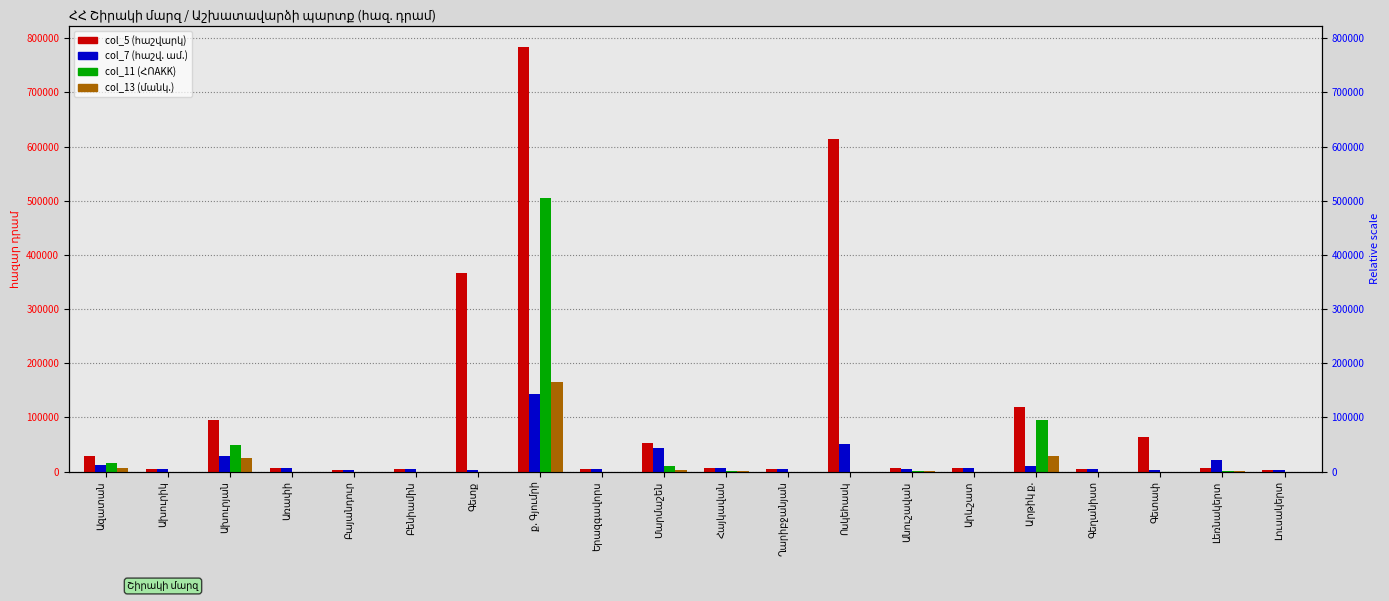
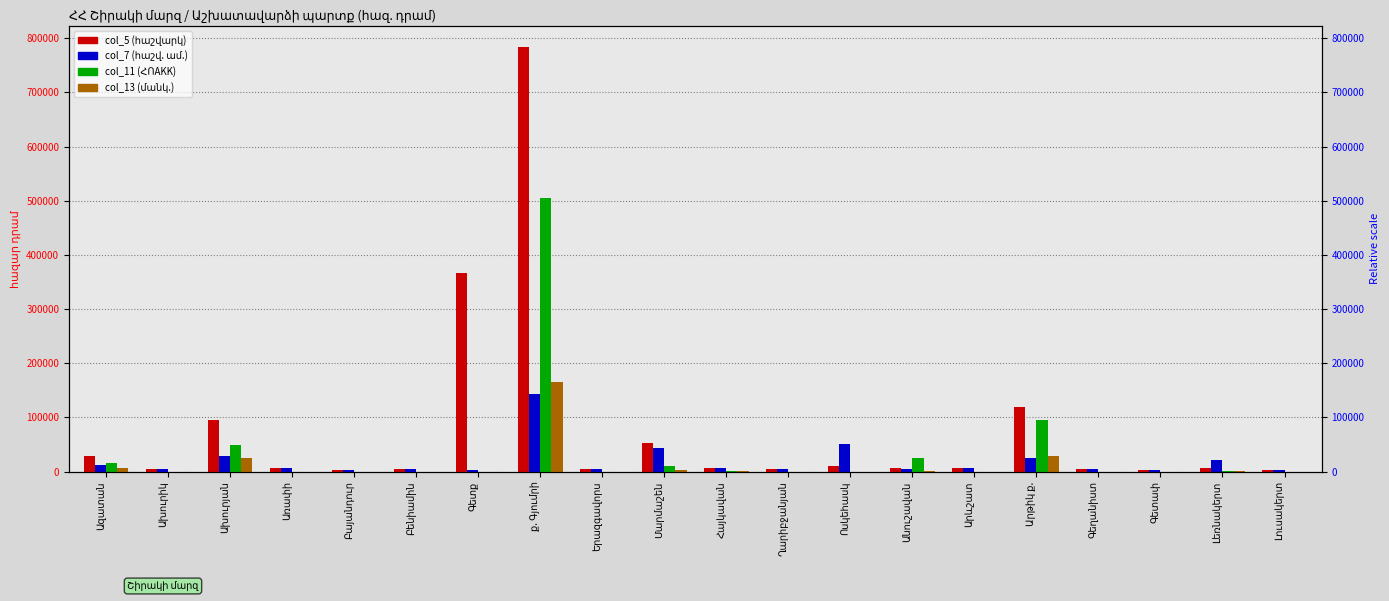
col_5 (հաշվարկ), Ոսկեհասկ: 610000 -> 10000
col_11 (ՀՈAKK), Անուշավան: 0 -> 20000
col_7 (հաշվ. ամ.), Արթիկ ք.: 10000 -> 30000
col_5 (հաշվարկ), Գետափ: 60000 -> 0
